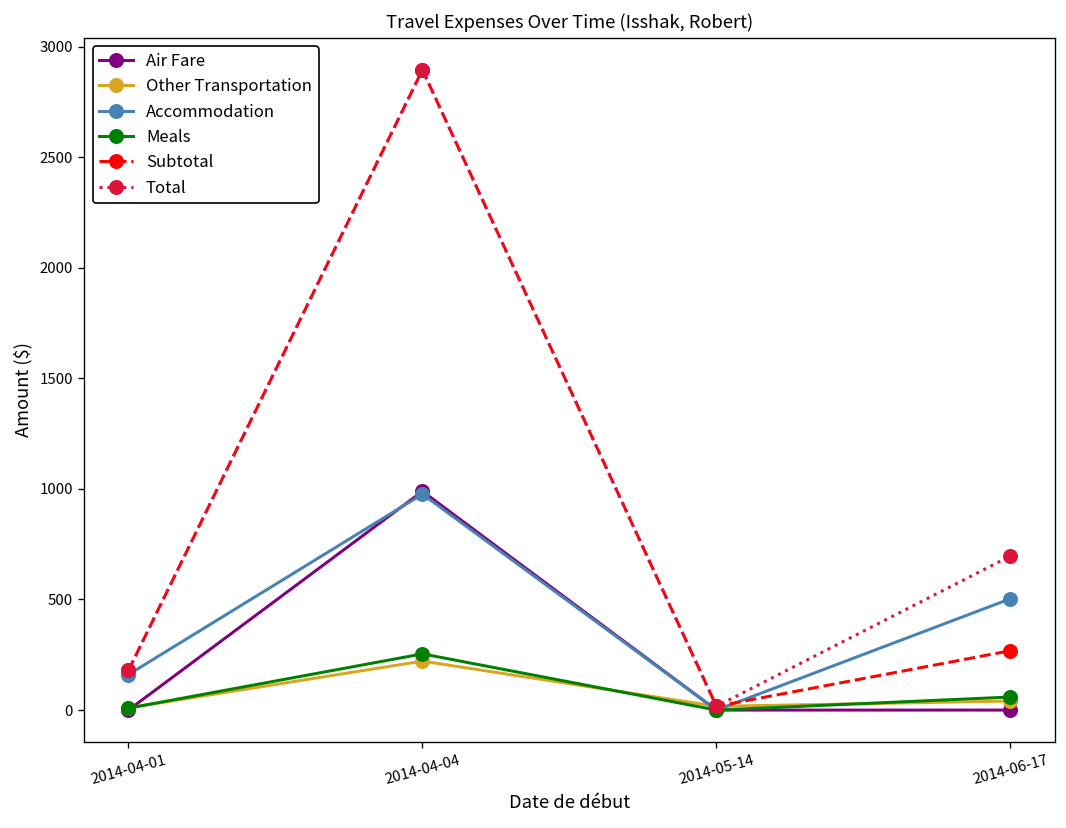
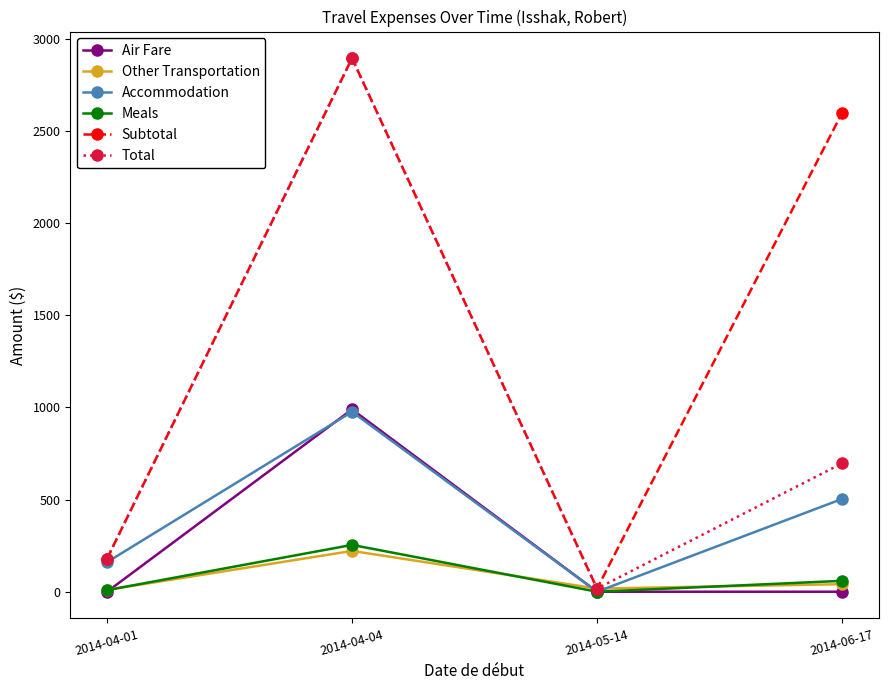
Subtotal, 2014-06-17: 270 -> 2600
